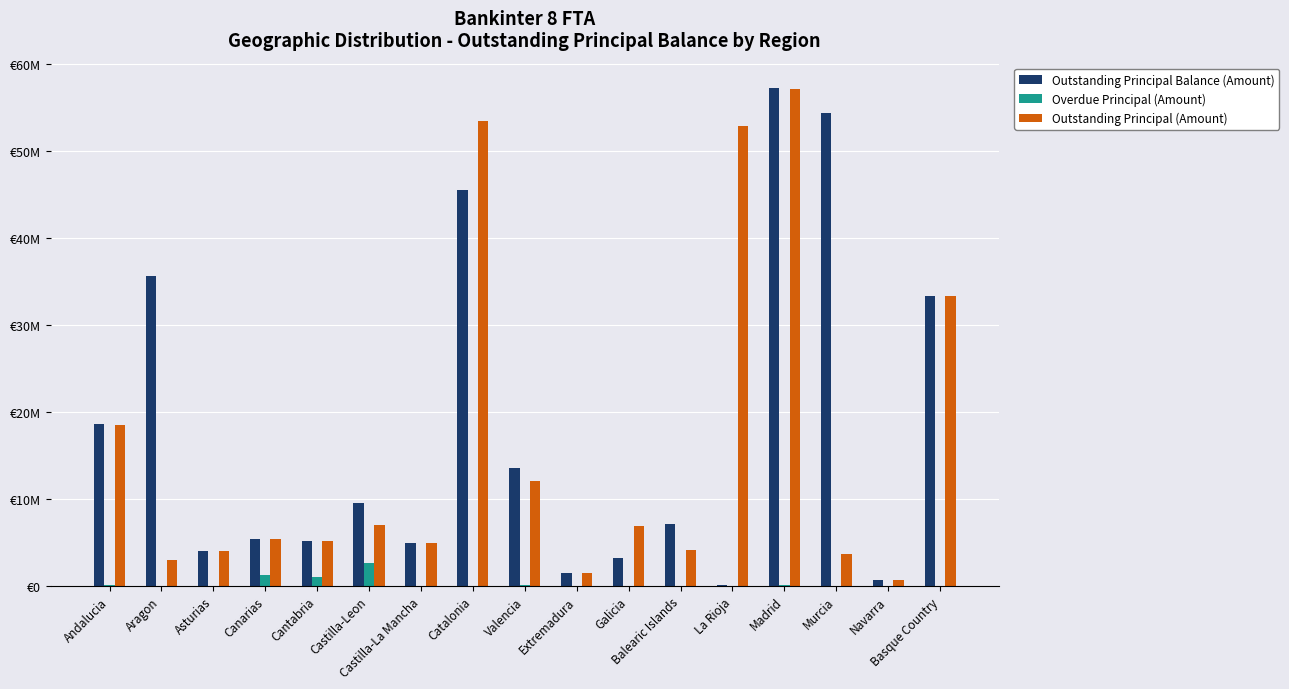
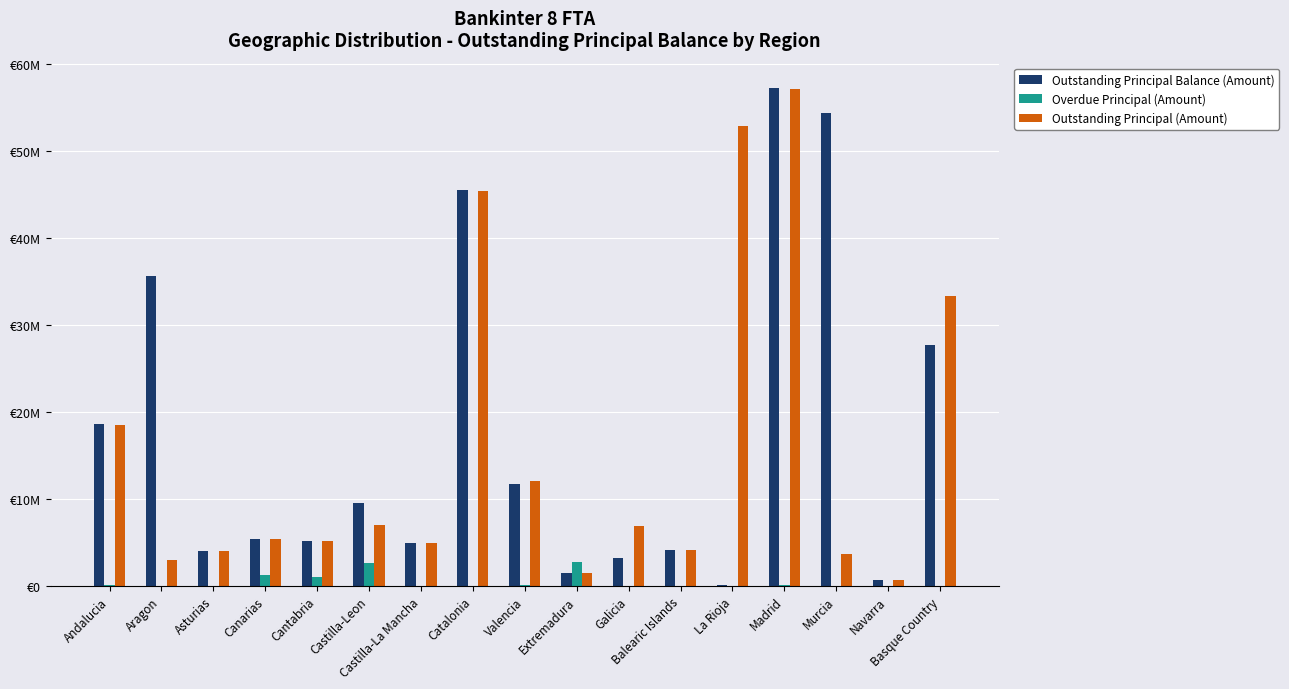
Outstanding Principal (Amount), Catalonia: €53000000 -> €45000000
Outstanding Principal Balance (Amount), Valencia: €14000000 -> €12000000
Overdue Principal (Amount), Extremadura: €0 -> €3000000
Outstanding Principal Balance (Amount), Balearic Islands: €7000000 -> €4000000
Outstanding Principal Balance (Amount), Basque Country: €33000000 -> €28000000
